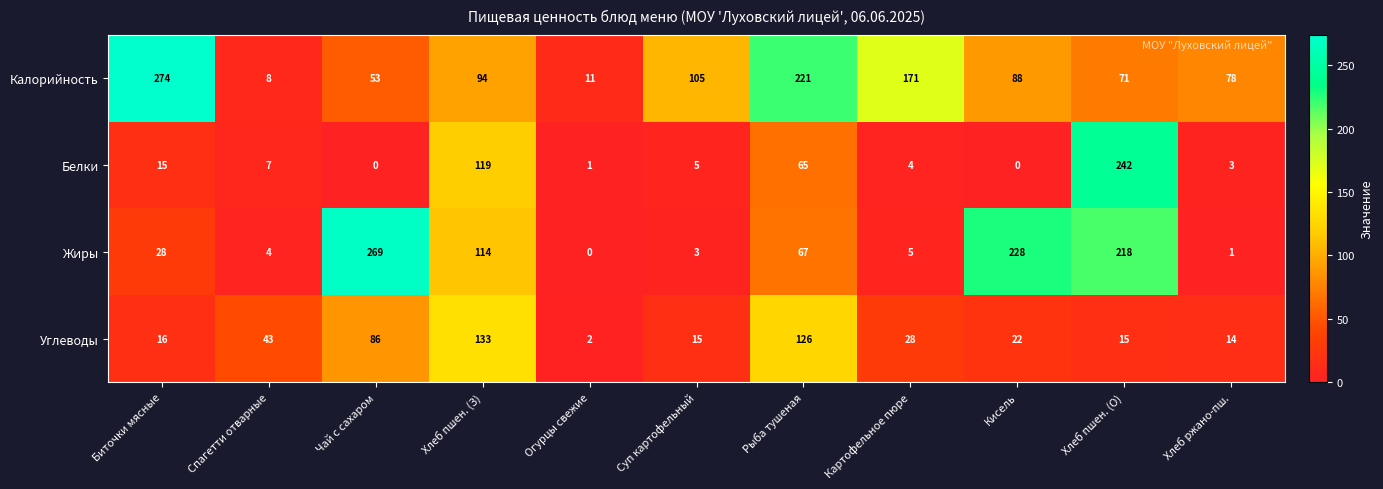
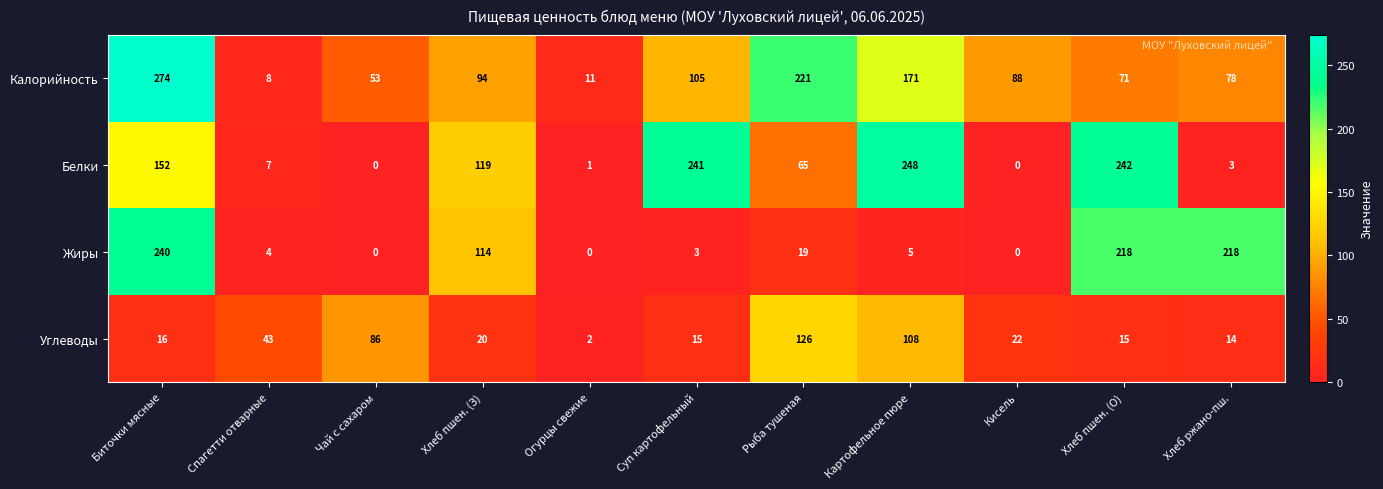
Белки, Биточки мясные: 15 -> 152
Белки, Суп картофельный: 5 -> 241
Белки, Картофельное пюре: 4 -> 248
Жиры, Биточки мясные: 28 -> 240
Жиры, Чай с сахаром: 269 -> 0
Жиры, Рыба тушеная: 67 -> 19
Жиры, Кисель: 228 -> 0
Жиры, Хлеб ржано-пш.: 1 -> 218
Углеводы, Хлеб пшен. (З): 133 -> 20
Углеводы, Картофельное пюре: 28 -> 108
